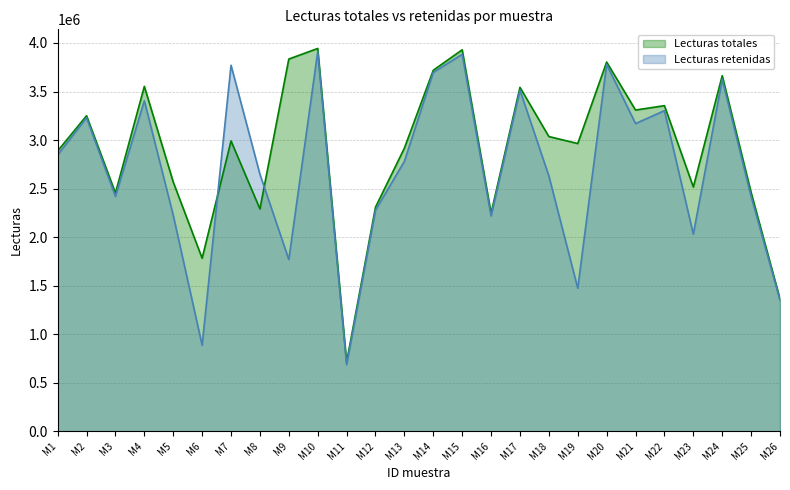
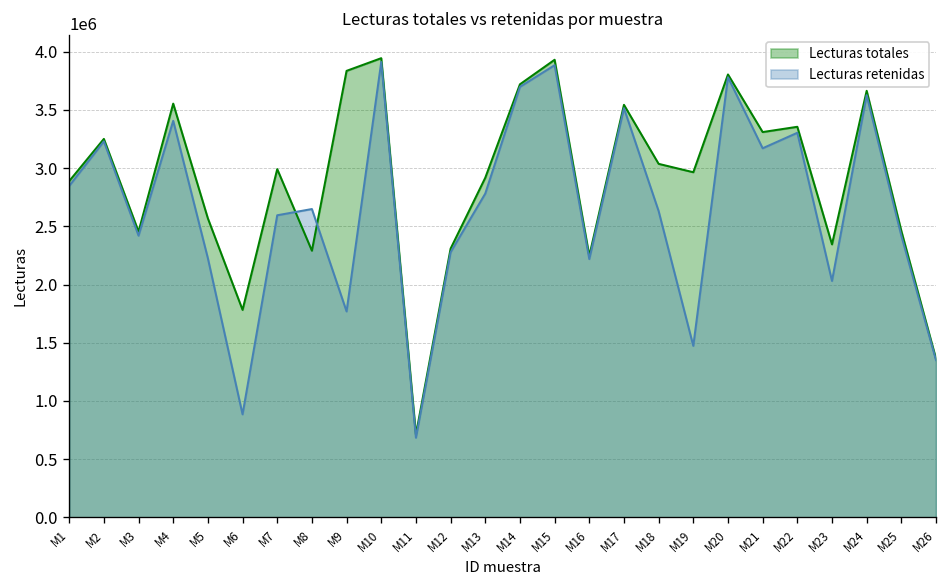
Lecturas retenidas, M7: 3800000 -> 2600000
Lecturas totales, M23: 2500000 -> 2300000
